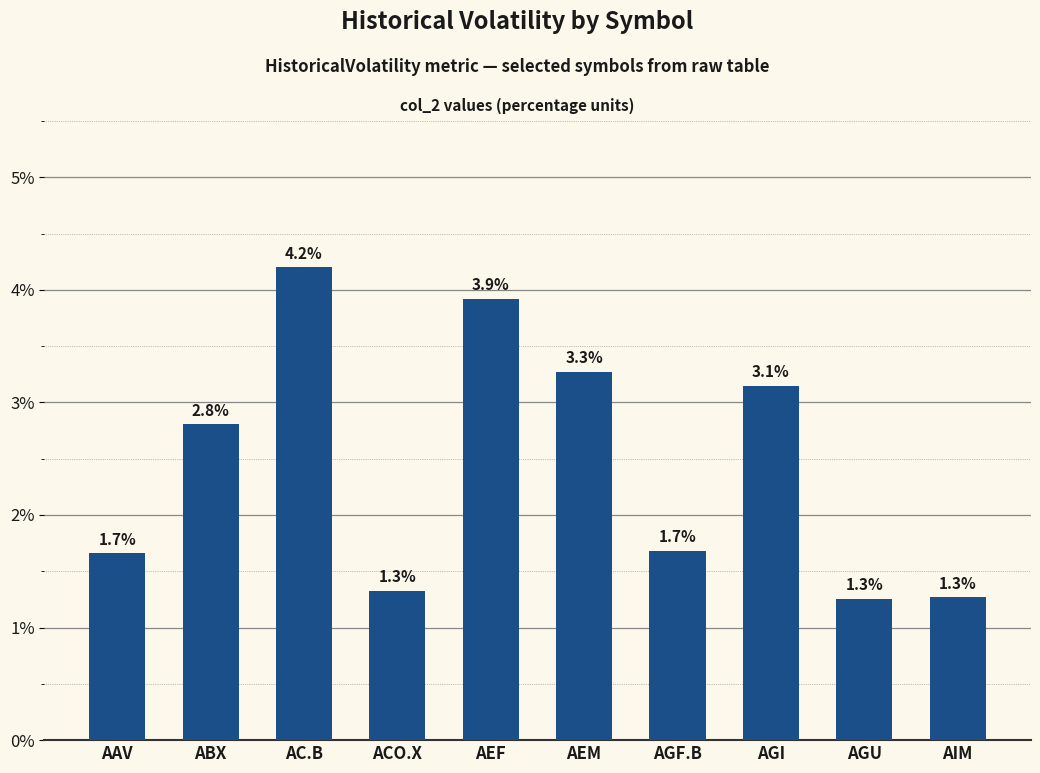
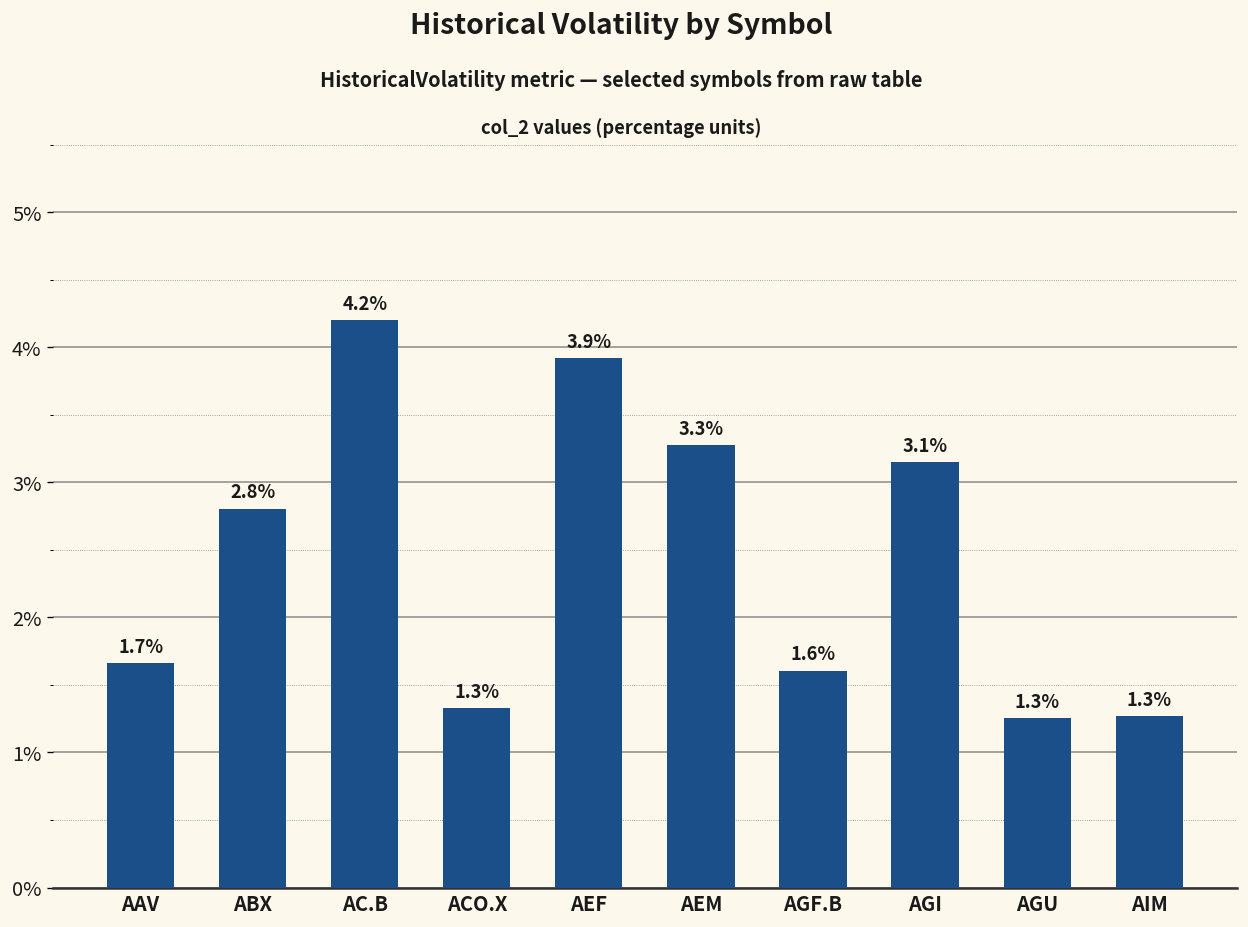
AGF.B: 1.7% -> 1.6%
